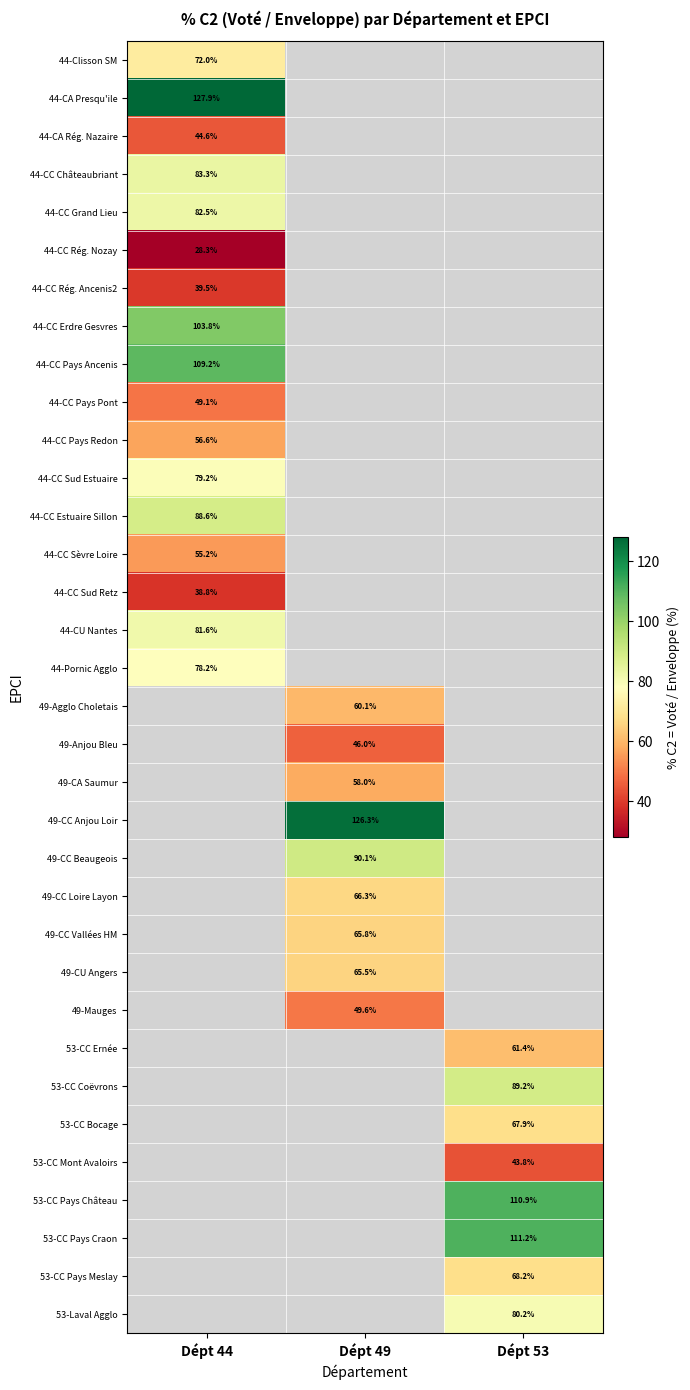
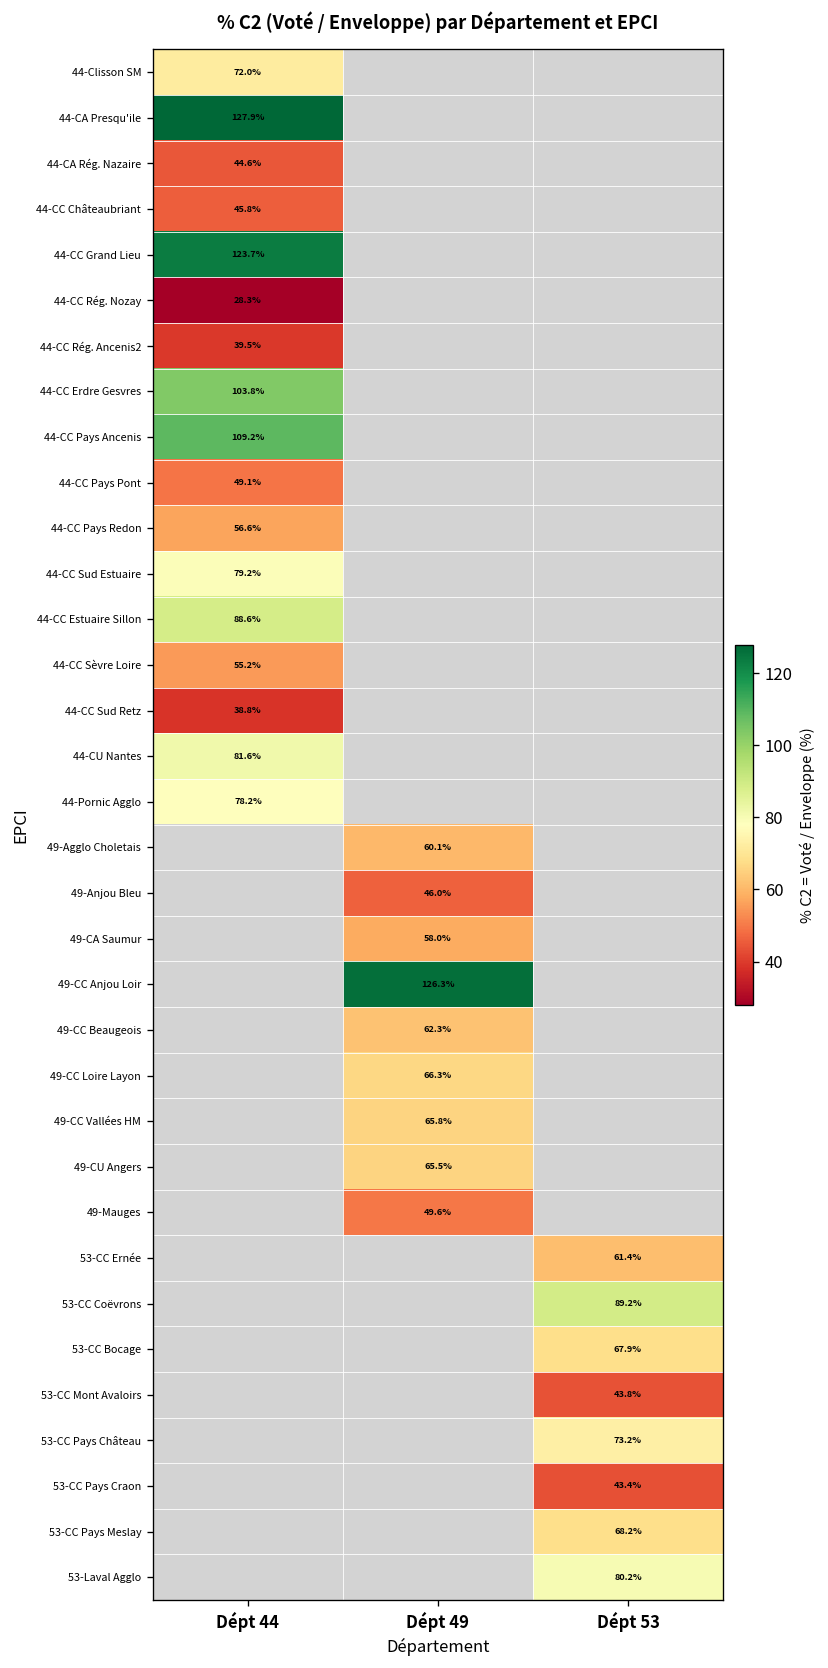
44-CC Châteaubriant, Dépt 44: 83.3% -> 45.8%
44-CC Grand Lieu, Dépt 44: 82.5% -> 123.7%
49-CC Beaugeois, Dépt 49: 90.1% -> 62.3%
53-CC Pays Château, Dépt 53: 110.9% -> 73.2%
53-CC Pays Craon, Dépt 53: 111.2% -> 43.4%
